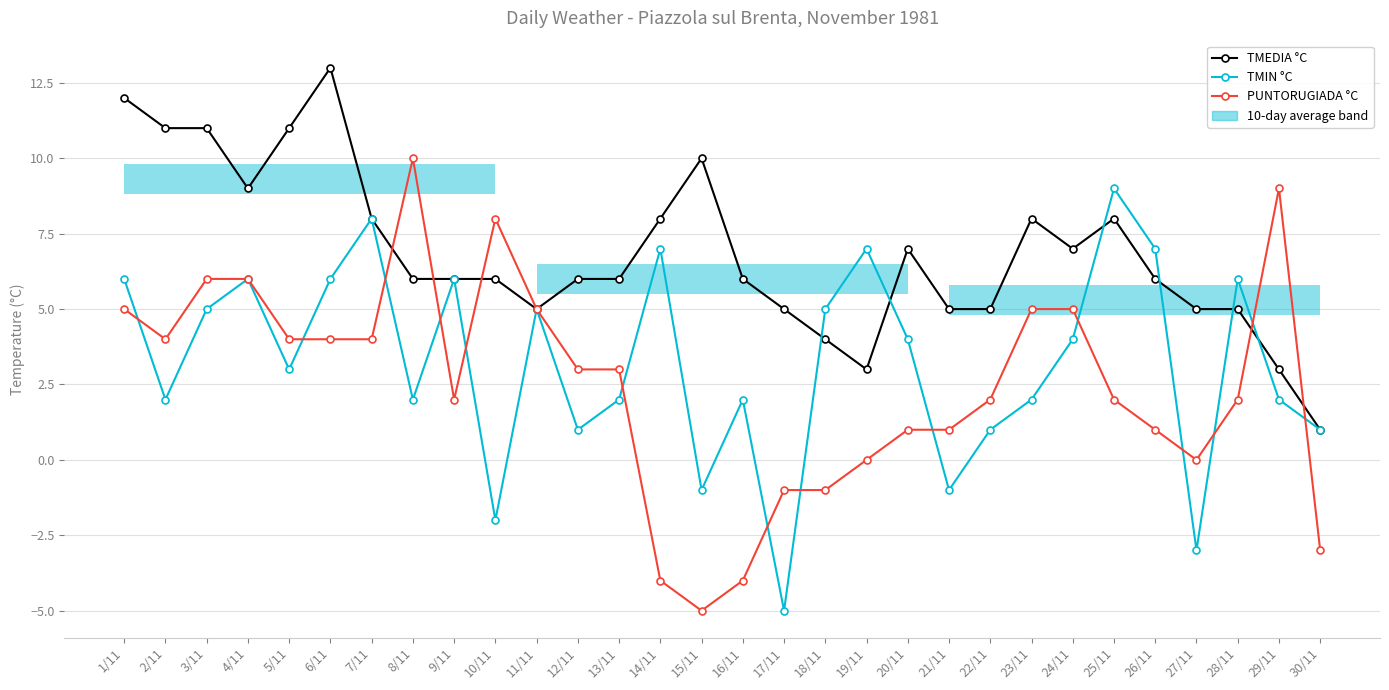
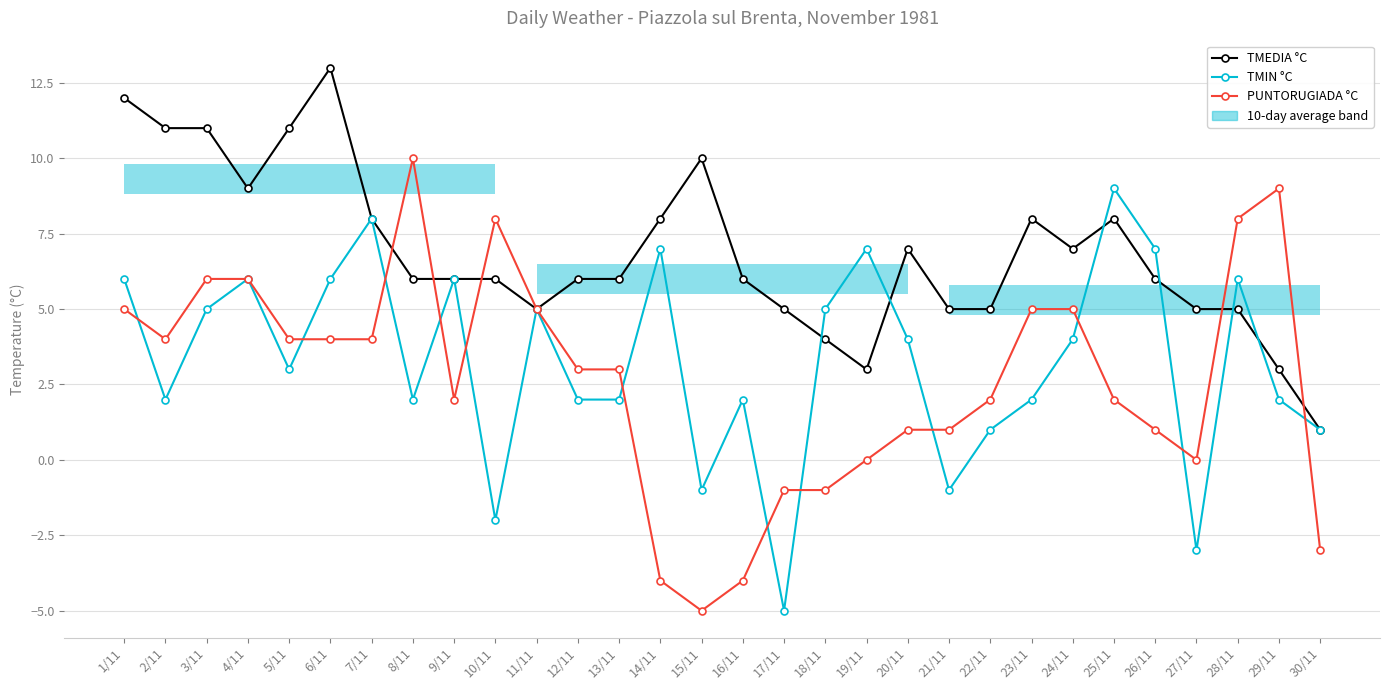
TMIN °C, 12/11: 1 -> 2
PUNTORUGIADA °C, 28/11: 2 -> 8
